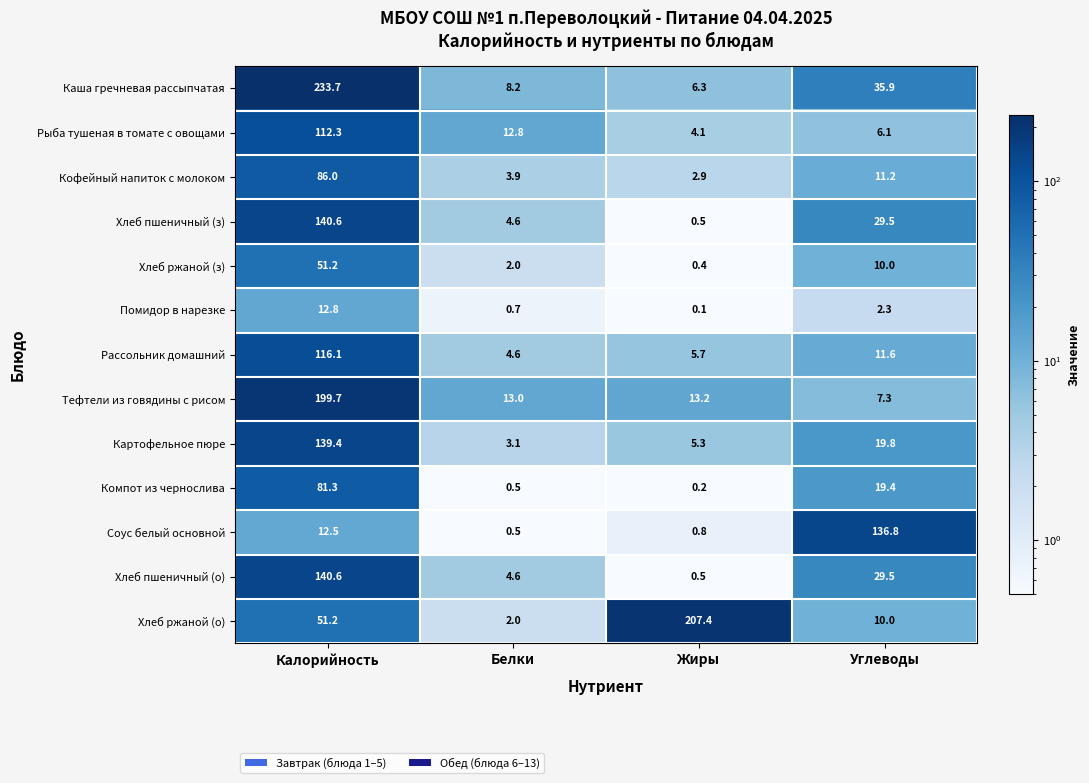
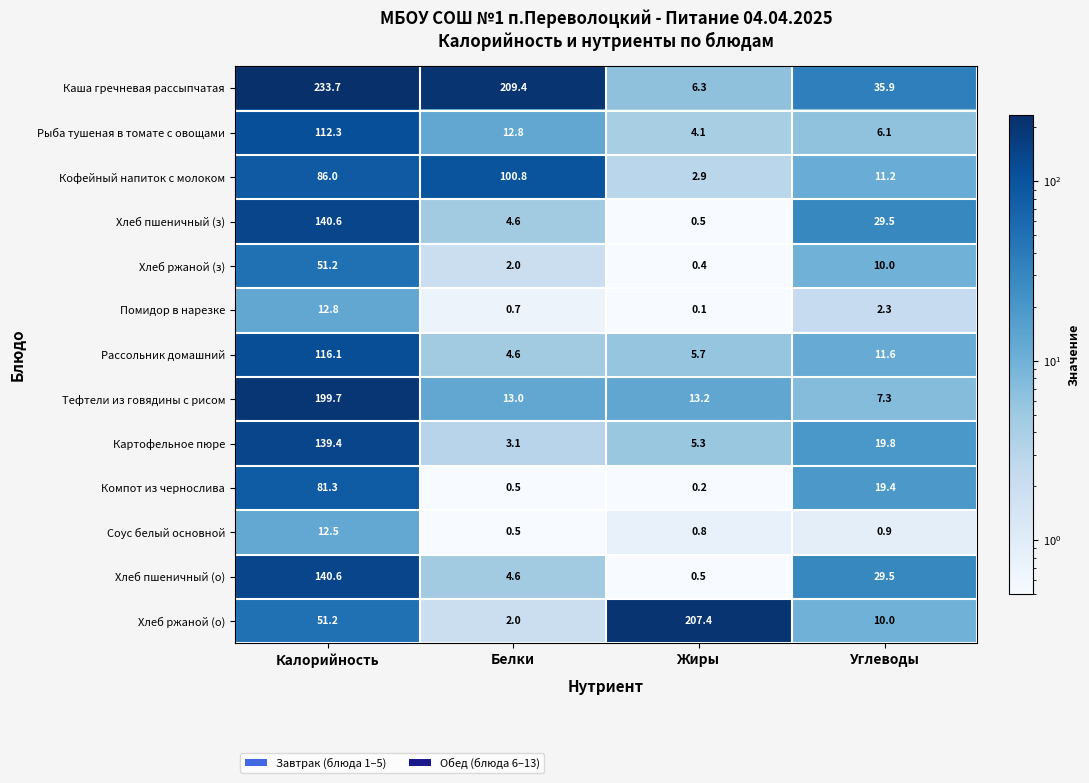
Каша гречневая рассыпчатая, Белки: 8.2 -> 209.4
Кофейный напиток с молоком, Белки: 3.9 -> 100.8
Соус белый основной, Углеводы: 136.8 -> 0.9
